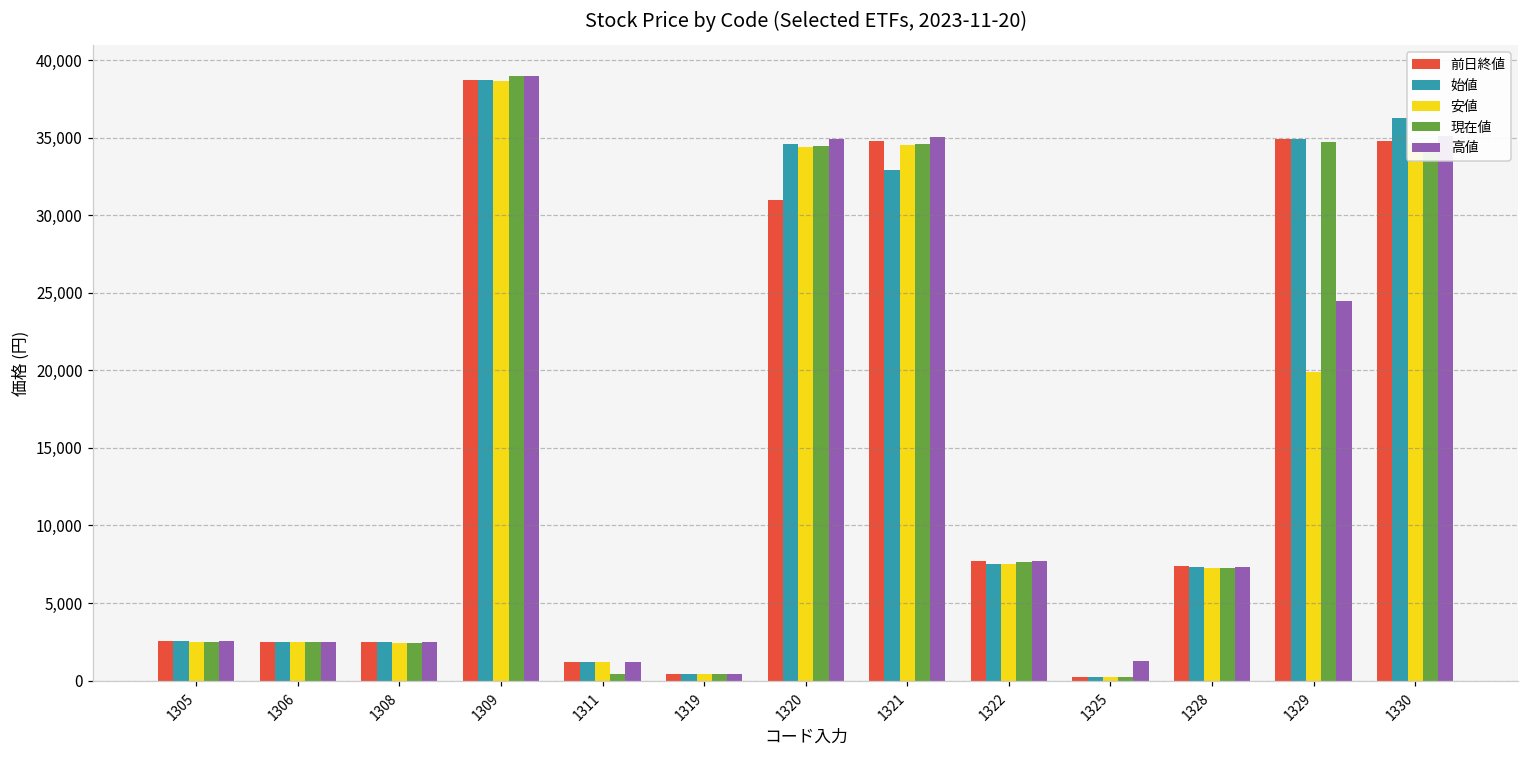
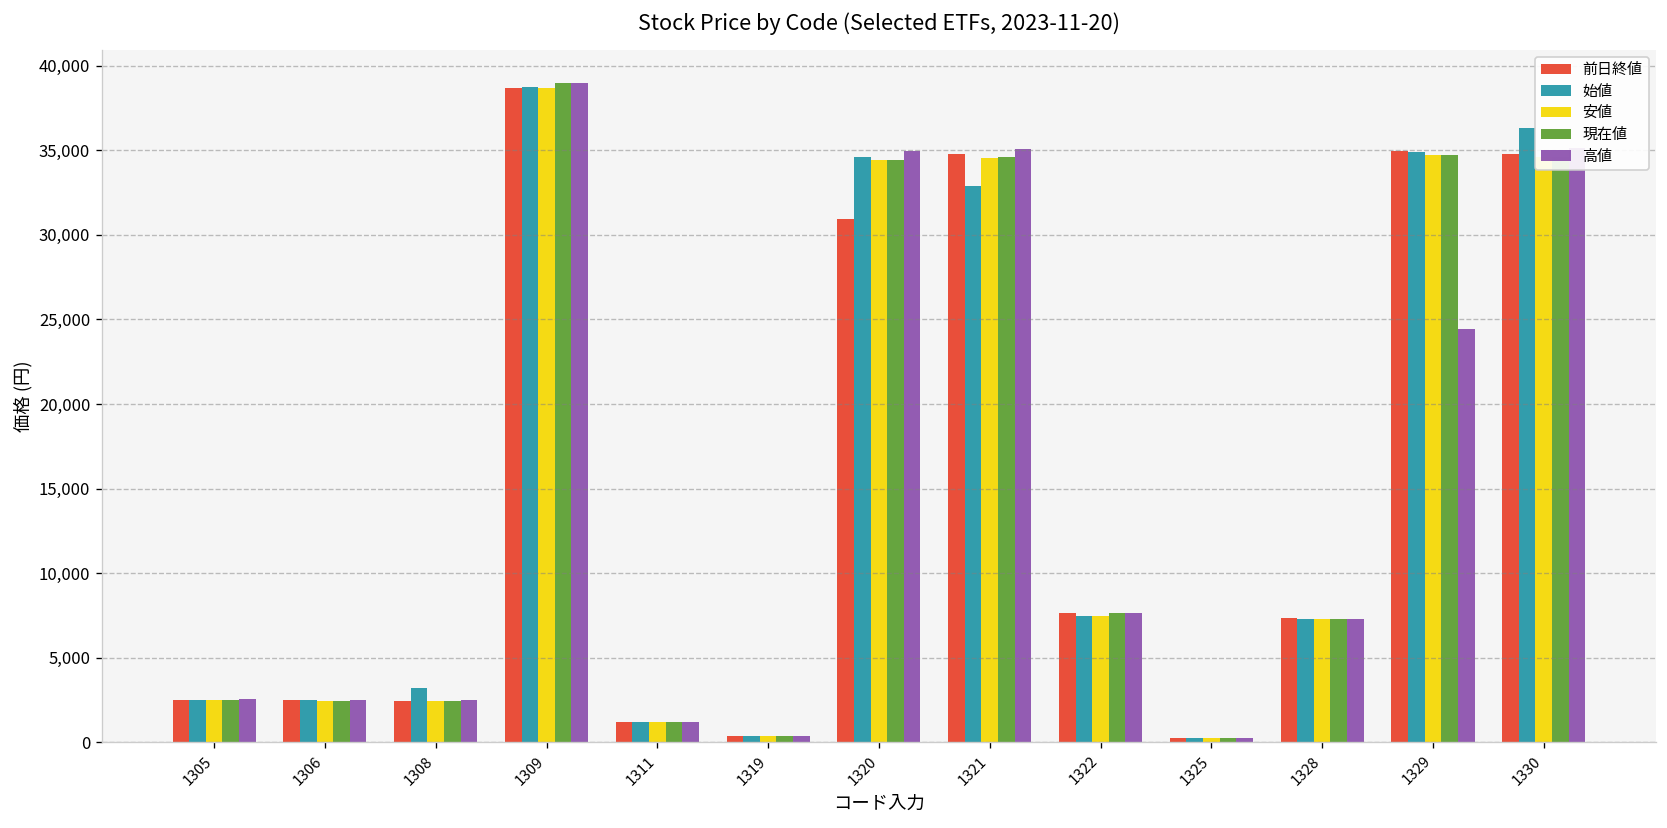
始値, 1308: 2,500 -> 3,200
現在値, 1311: 400 -> 1,200
高値, 1325: 1,200 -> 200
安値, 1329: 19,900 -> 34,700
